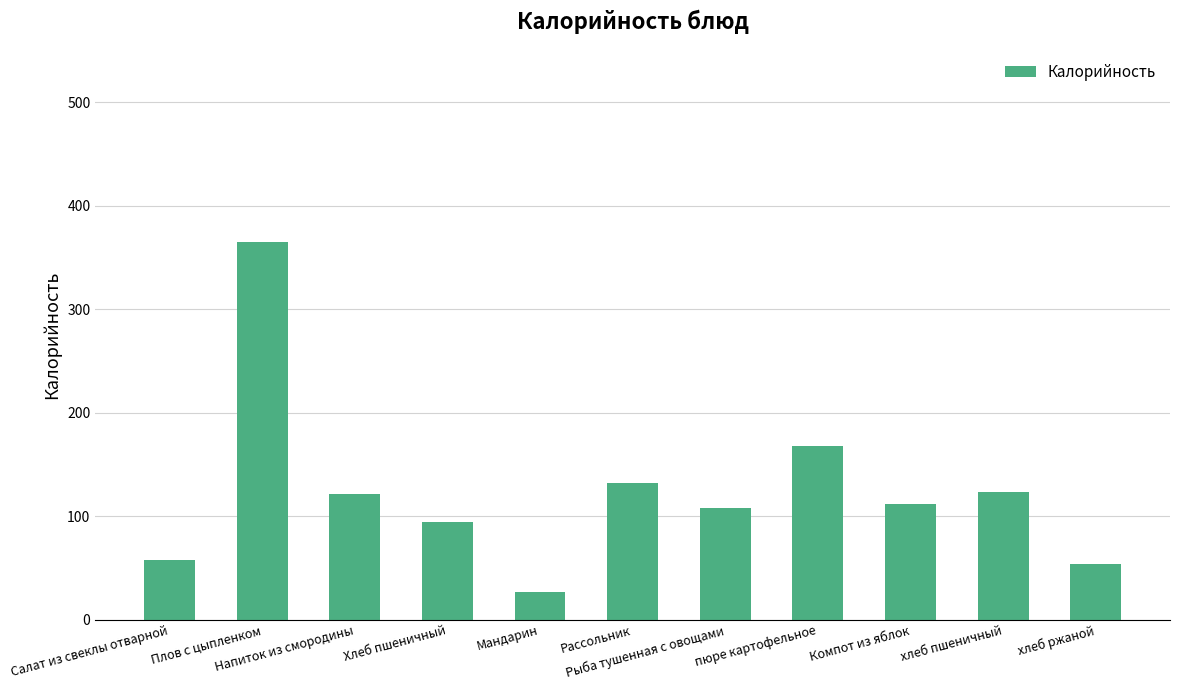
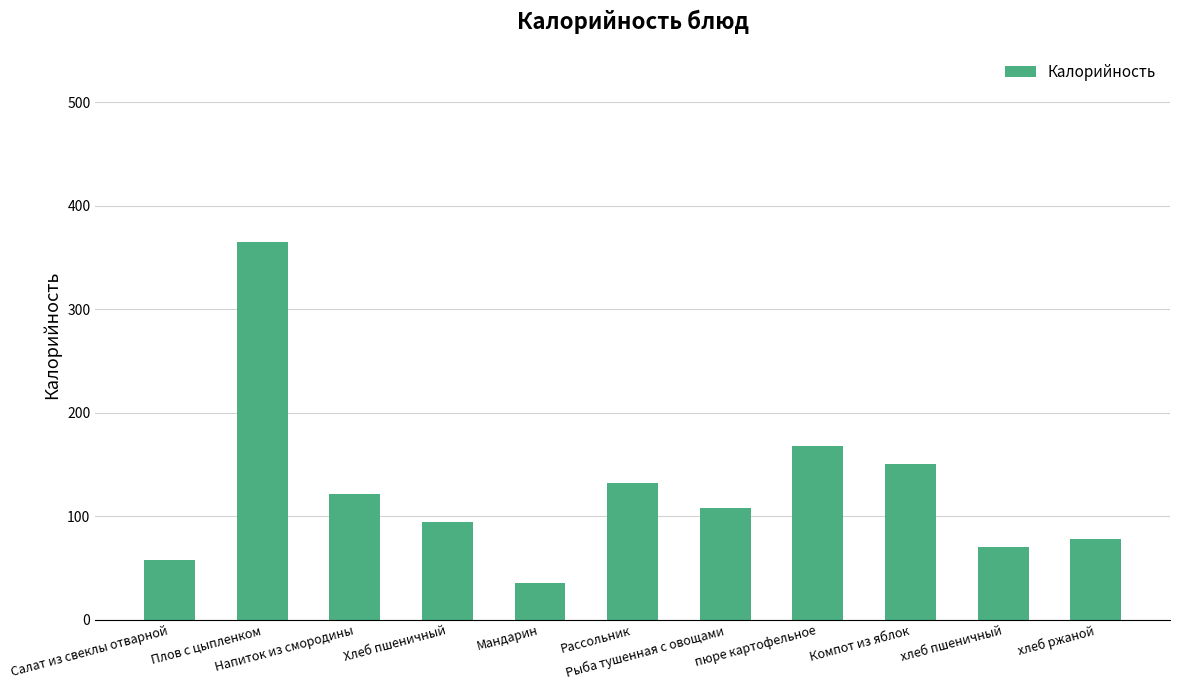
Мандарин: 27 -> 35
Компот из яблок: 112 -> 150
хлеб пшеничный: 123 -> 70
хлеб ржаной: 54 -> 78
